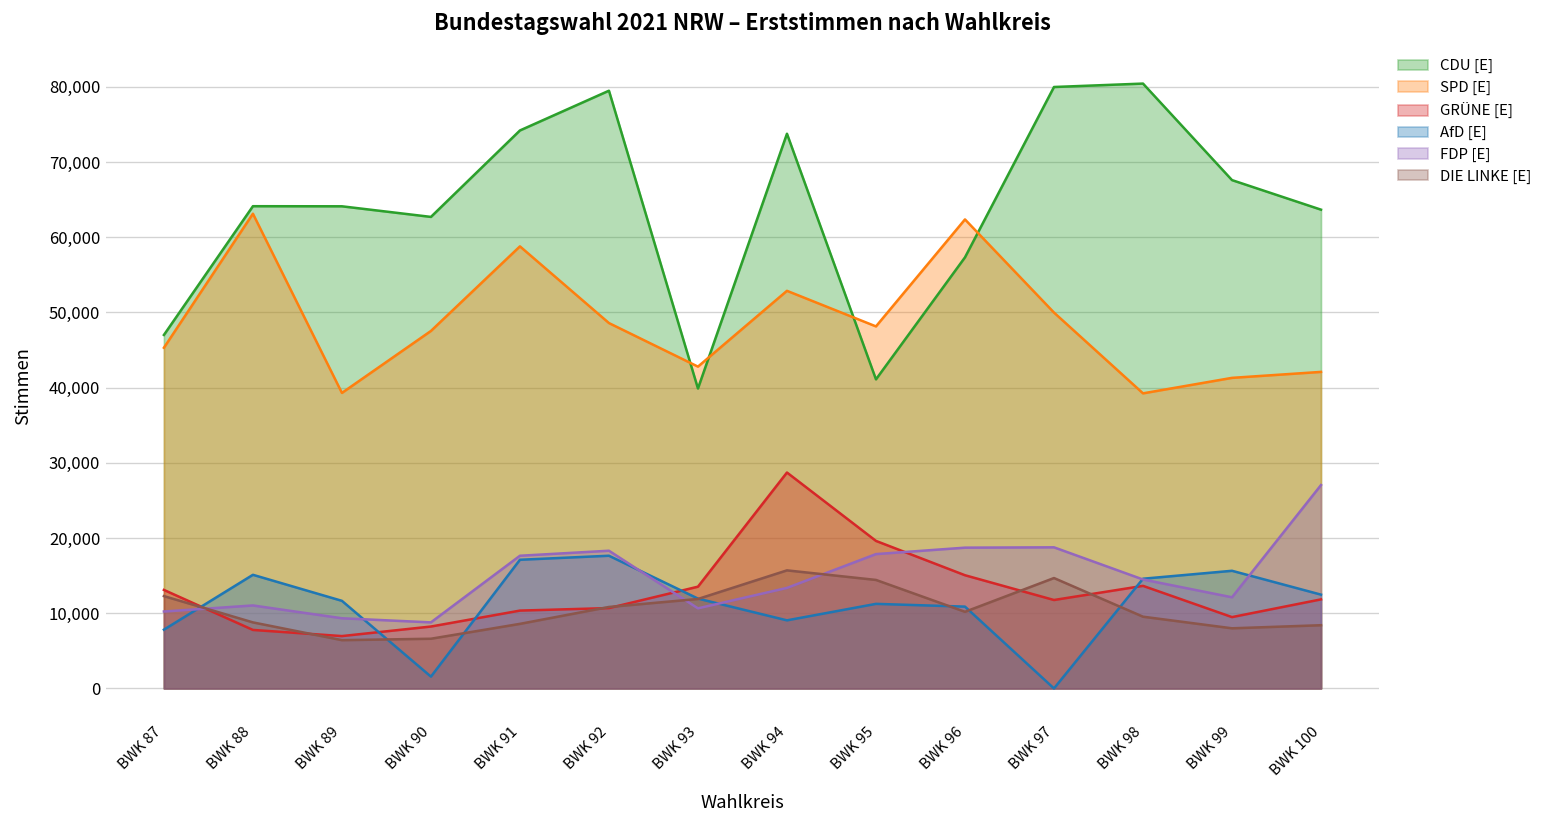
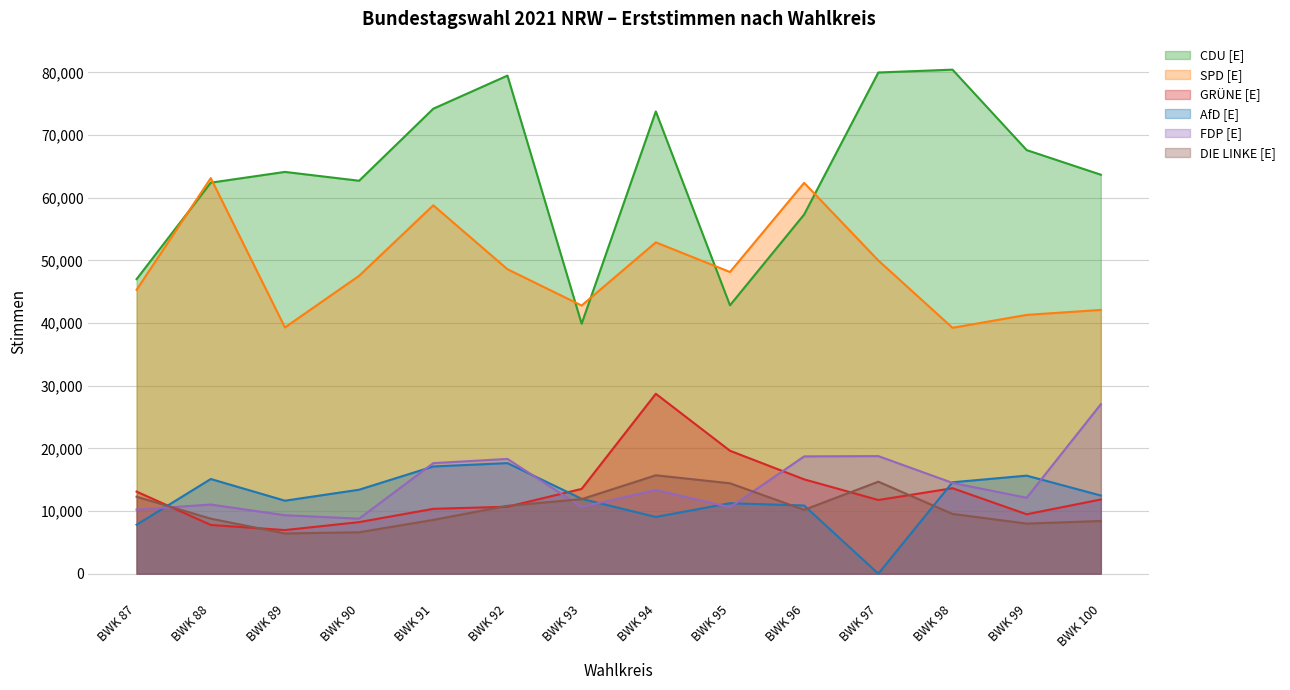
CDU [E], BWK 88: 64,000 -> 62,000
AfD [E], BWK 90: 2,000 -> 13,000
CDU [E], BWK 95: 41,000 -> 43,000
FDP [E], BWK 95: 18,000 -> 11,000
